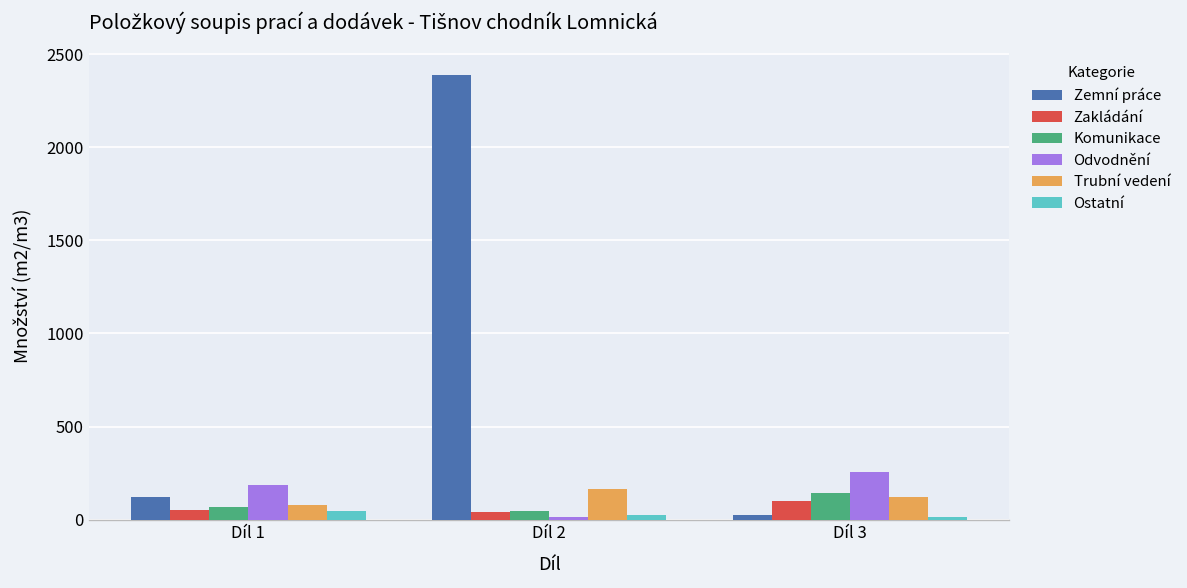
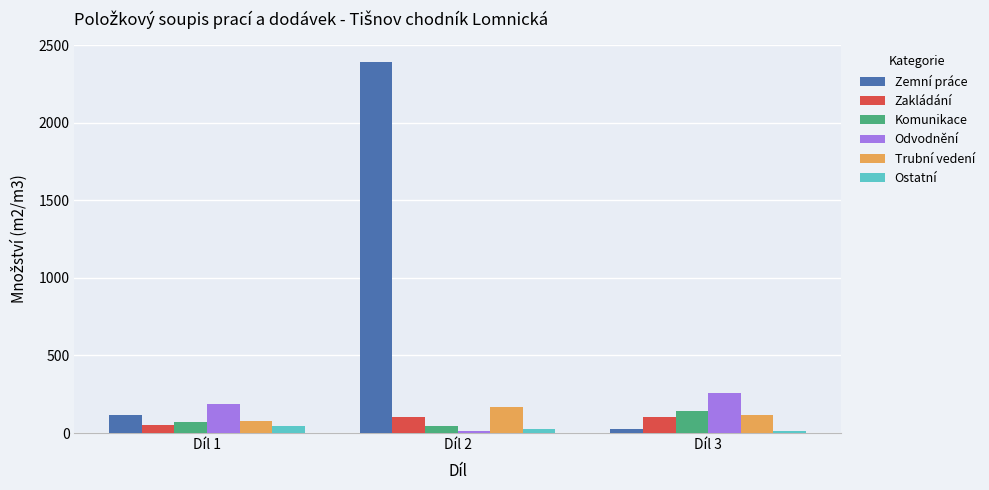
Zakládání, Díl 2: 40 -> 110
